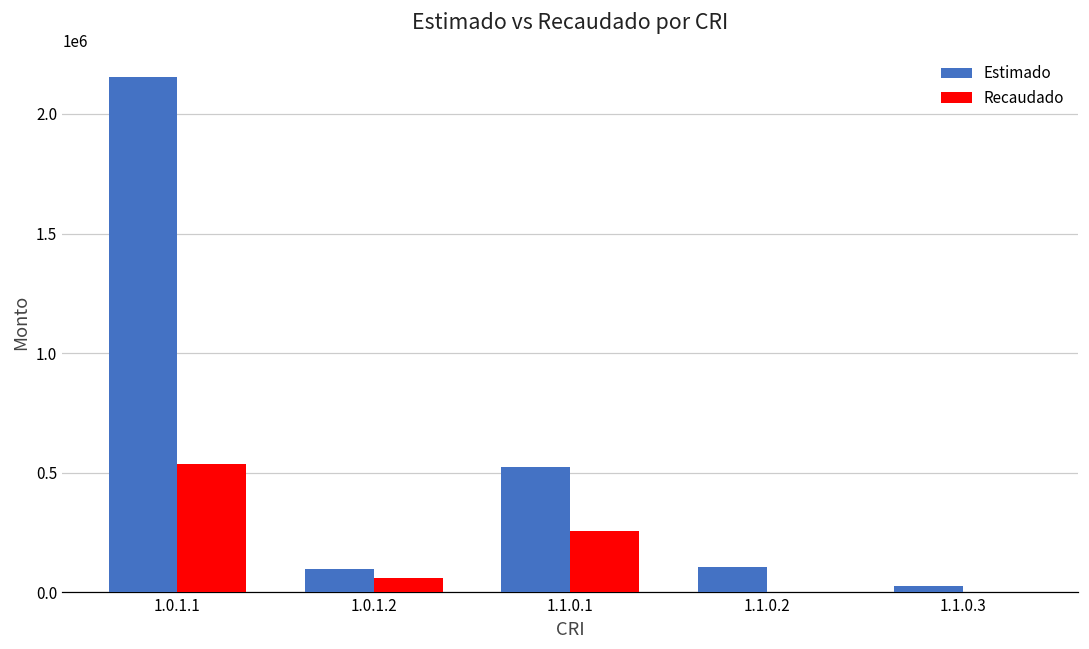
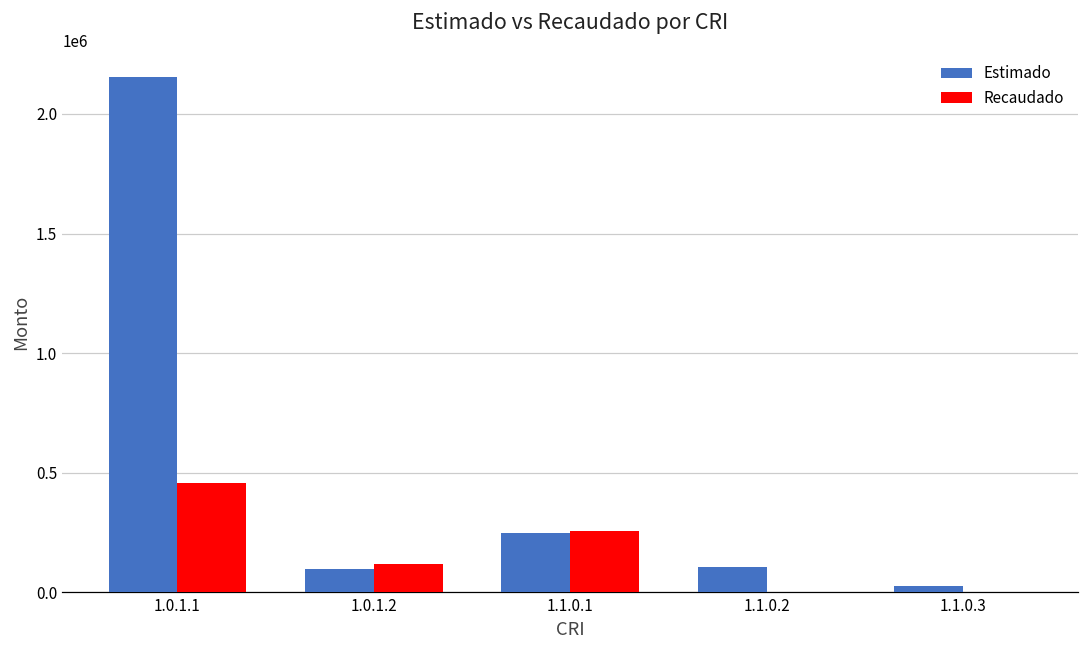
Recaudado, 1.0.1.1: 540000 -> 460000
Recaudado, 1.0.1.2: 60000 -> 120000
Estimado, 1.1.0.1: 520000 -> 250000
